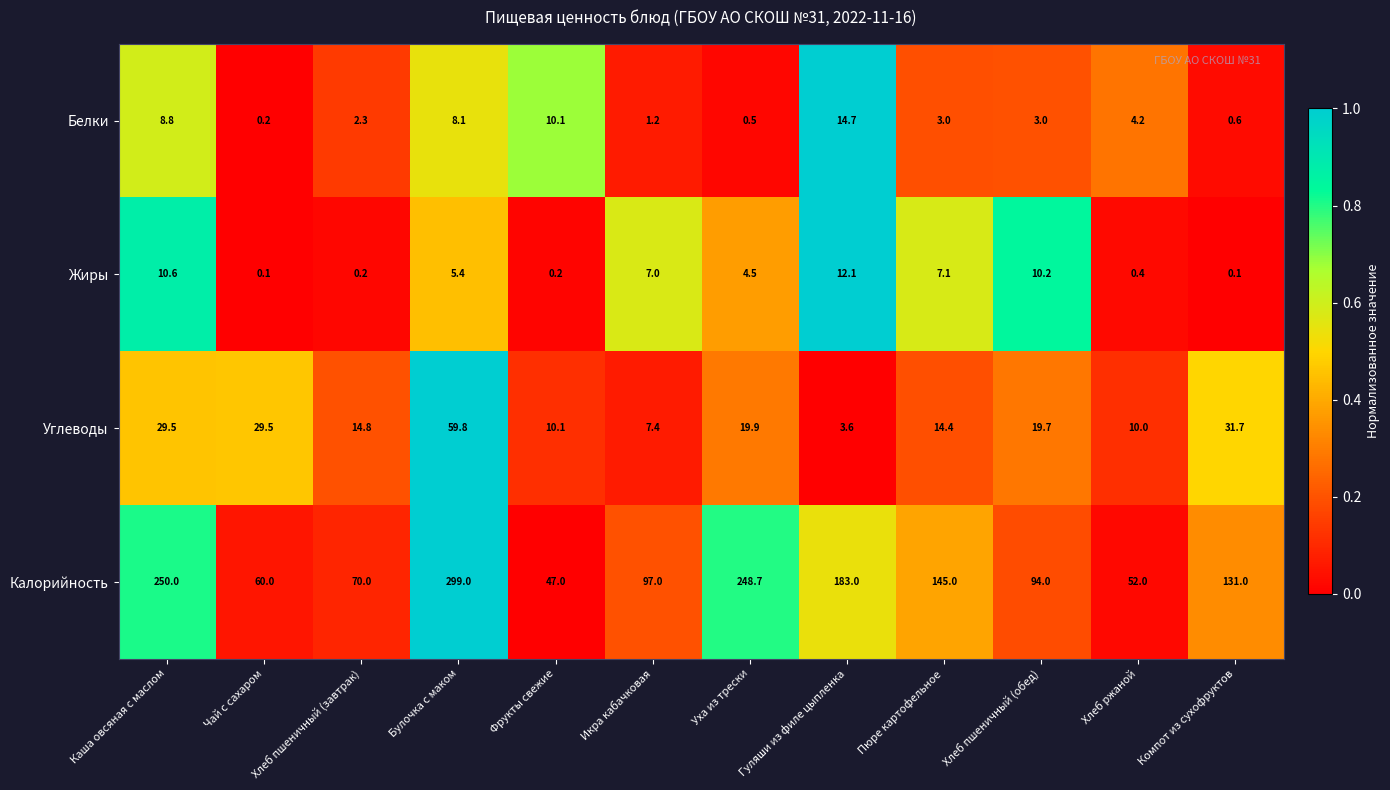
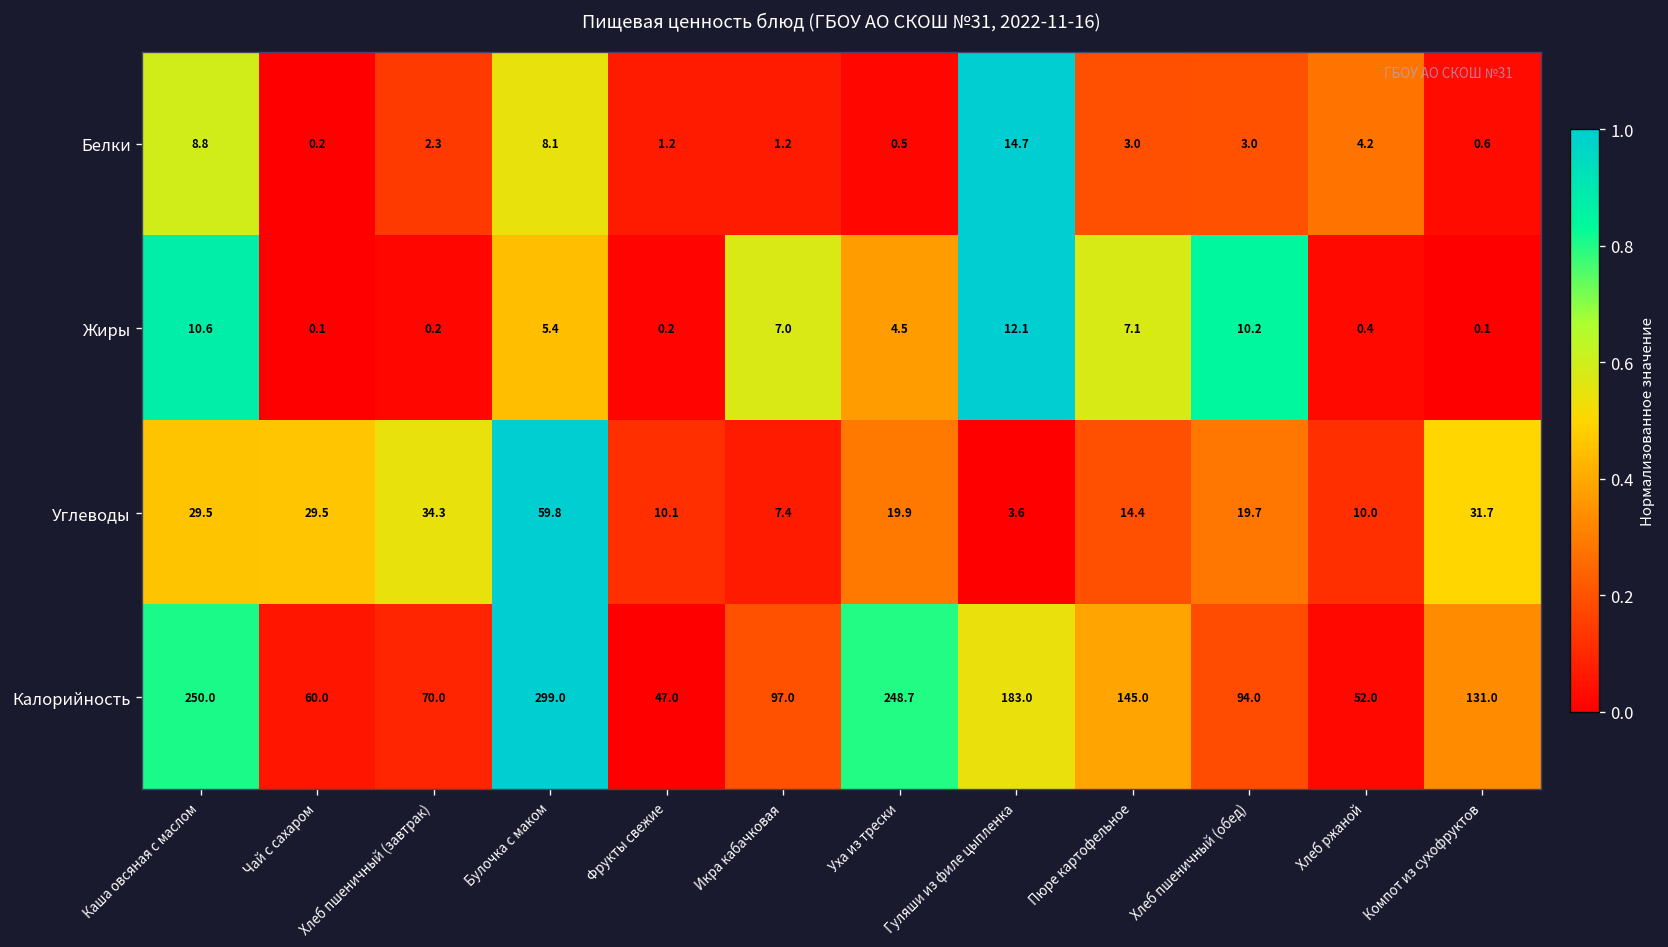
Белки, Фрукты свежие: 10.1 -> 1.2
Углеводы, Хлеб пшеничный (завтрак): 14.8 -> 34.3
